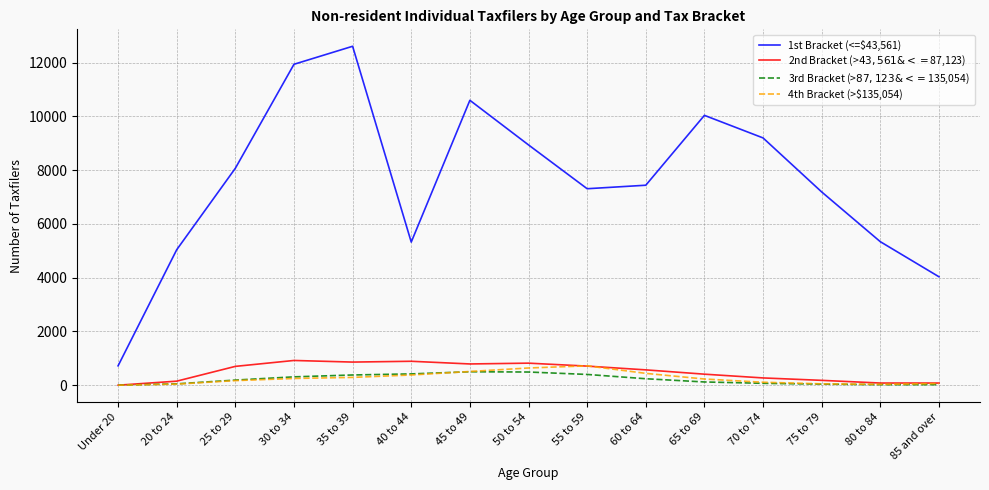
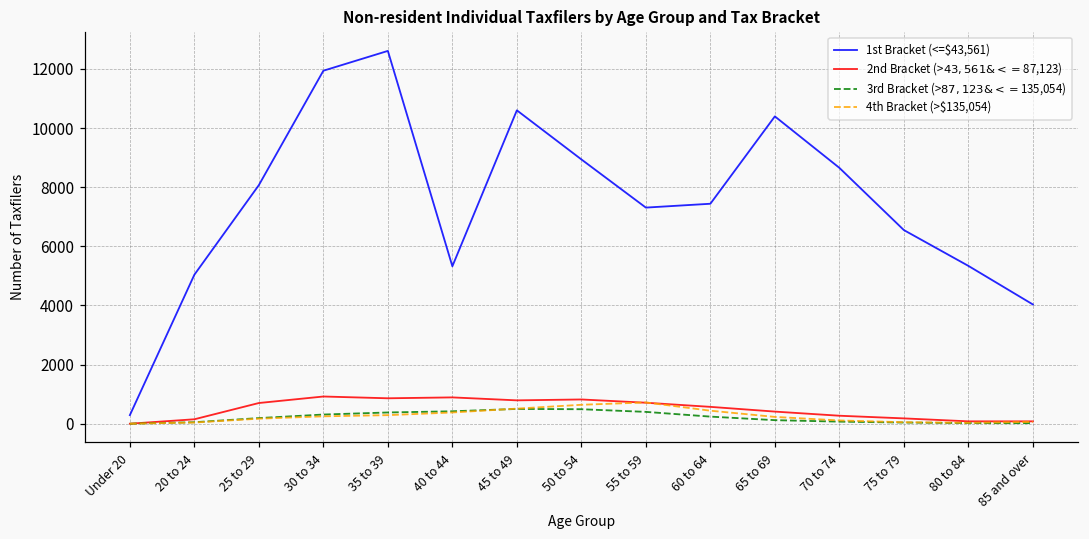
1st Bracket (<=$43,561), Under 20: 700 -> 300
1st Bracket (<=$43,561), 65 to 69: 10000 -> 10400
1st Bracket (<=$43,561), 70 to 74: 9200 -> 8700
1st Bracket (<=$43,561), 75 to 79: 7200 -> 6600
